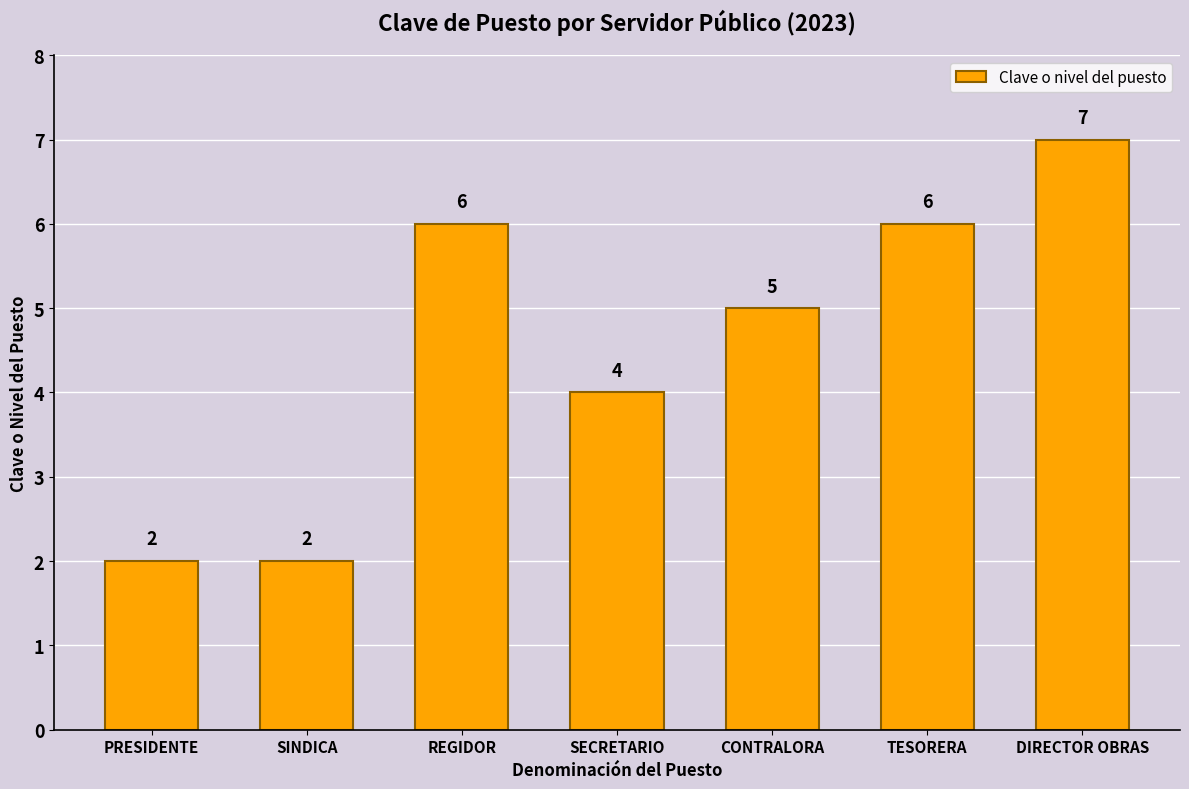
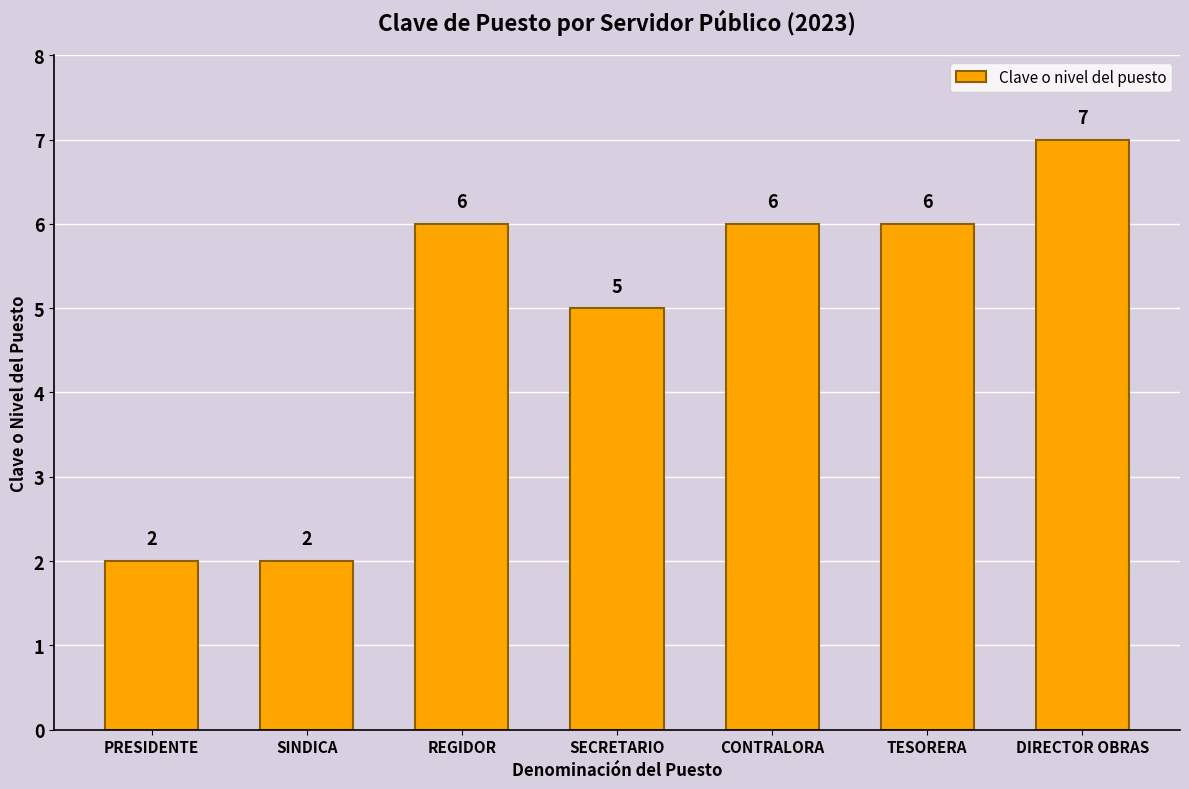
SECRETARIO: 4 -> 5
CONTRALORA: 5 -> 6
